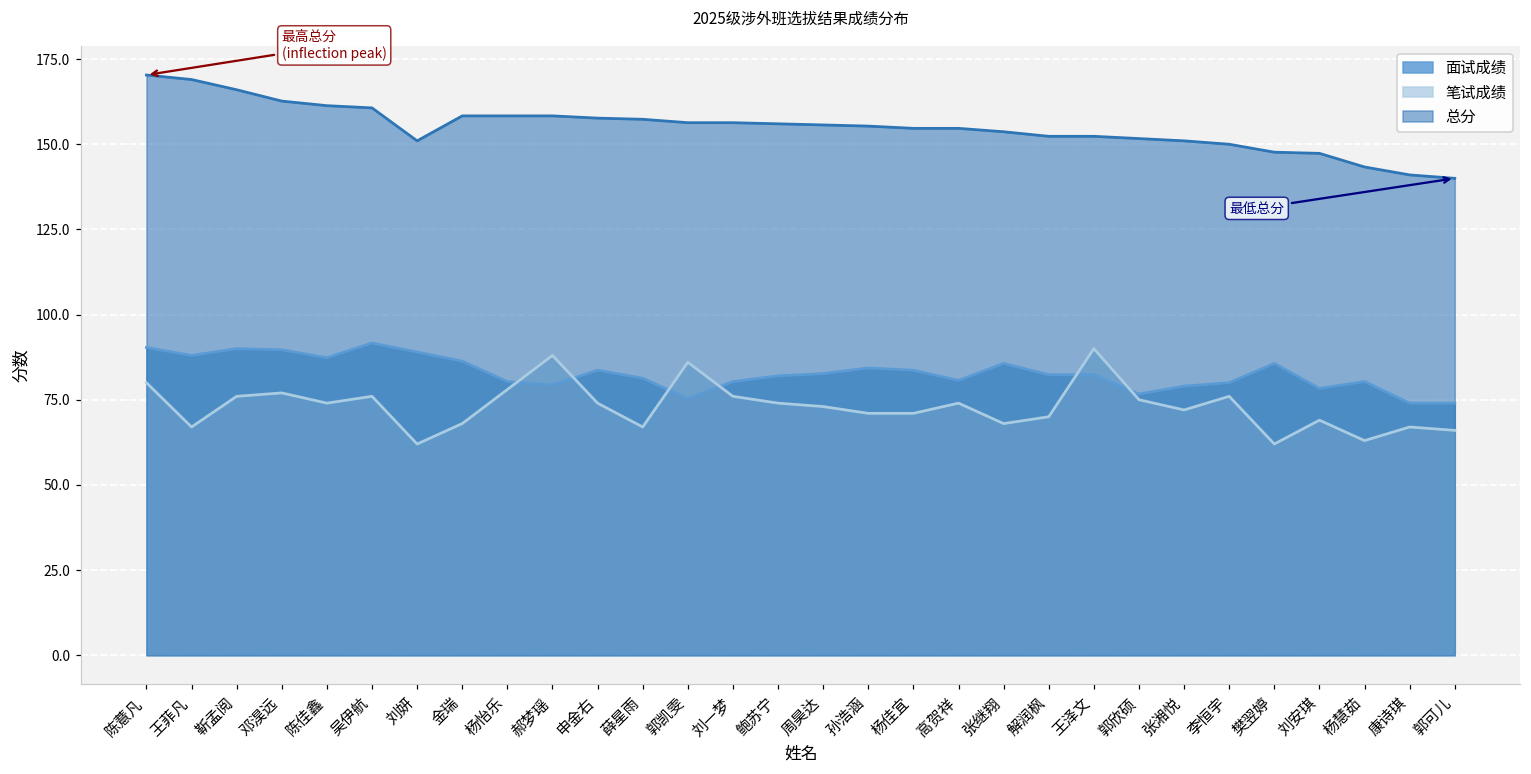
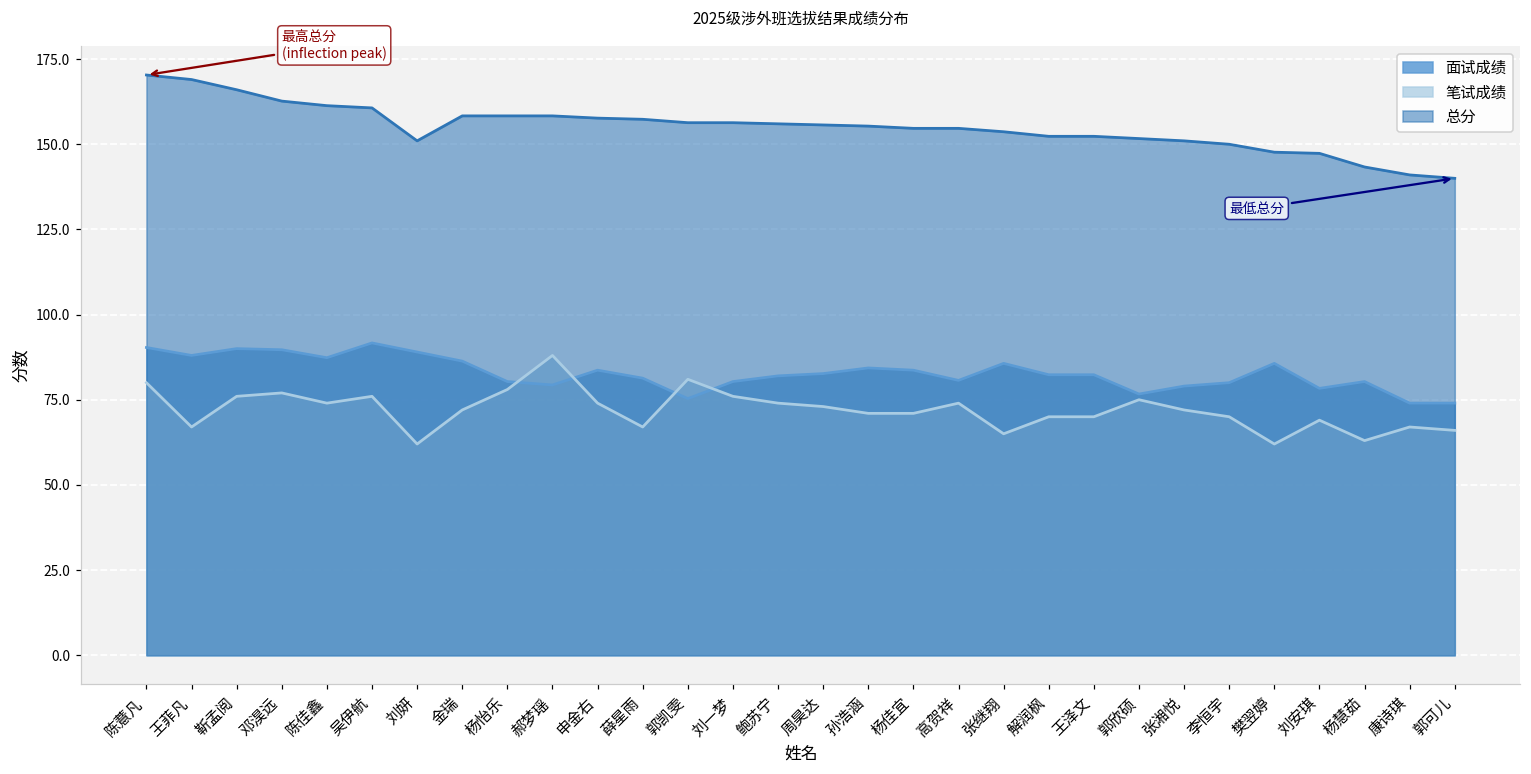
笔试成绩, 金瑞: 68 -> 72
笔试成绩, 郭凯雯: 86 -> 81
笔试成绩, 张继翔: 68 -> 65
笔试成绩, 王泽文: 90 -> 70
笔试成绩, 李恒宇: 76 -> 70
